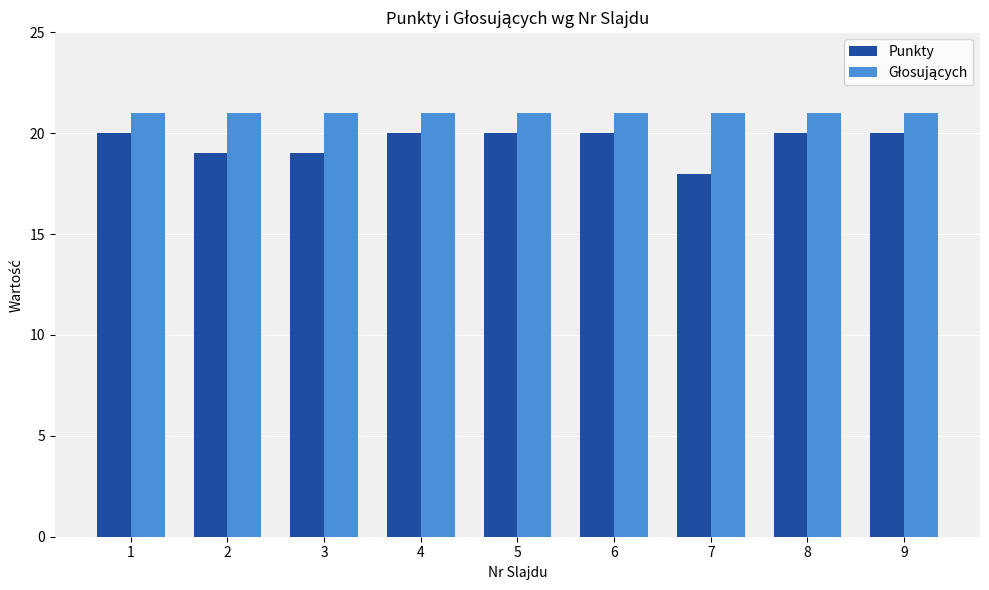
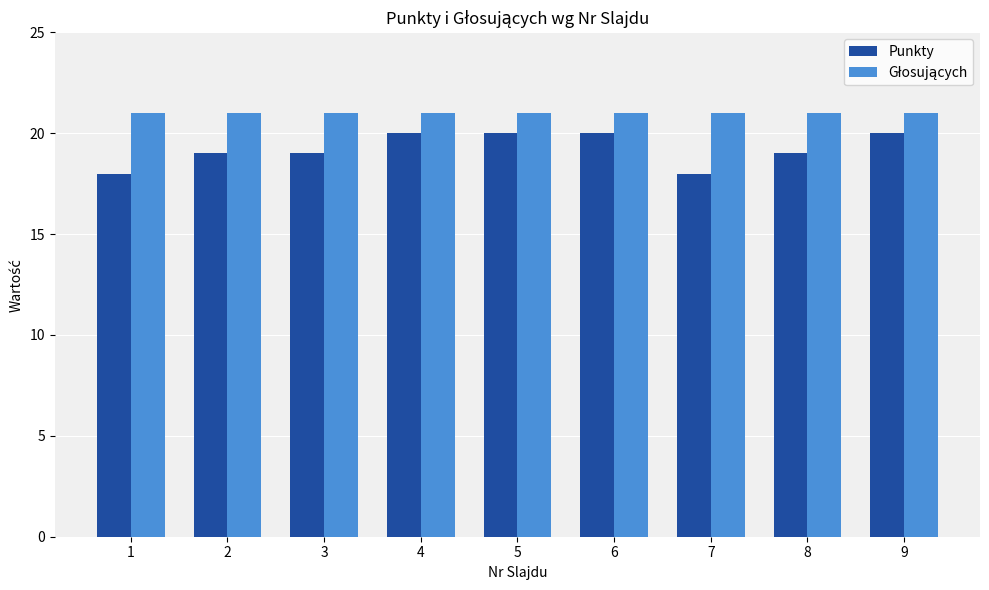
Punkty, 1: 20 -> 18
Punkty, 8: 20 -> 19
